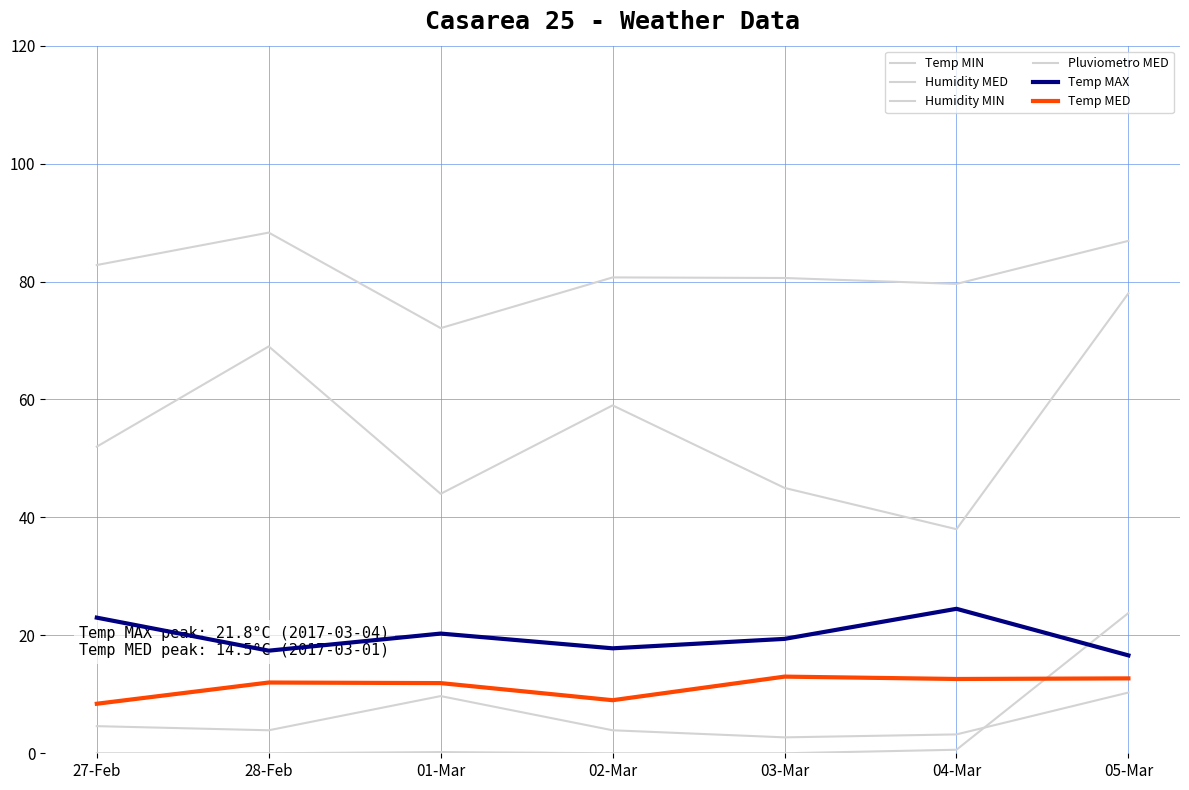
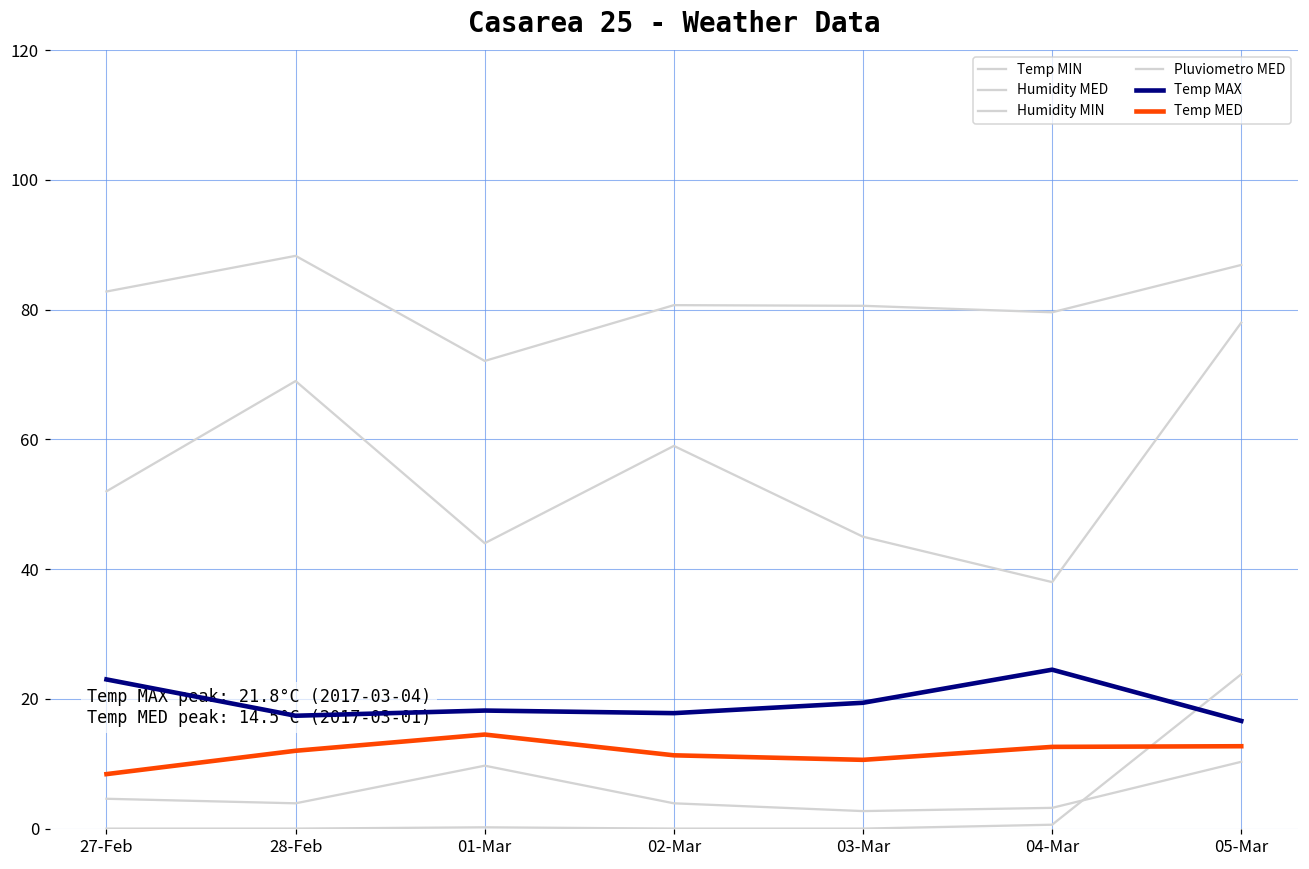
Temp MAX, 01-Mar: 20 -> 18
Temp MED, 01-Mar: 12 -> 15
Temp MED, 02-Mar: 9 -> 11
Temp MED, 03-Mar: 13 -> 11
